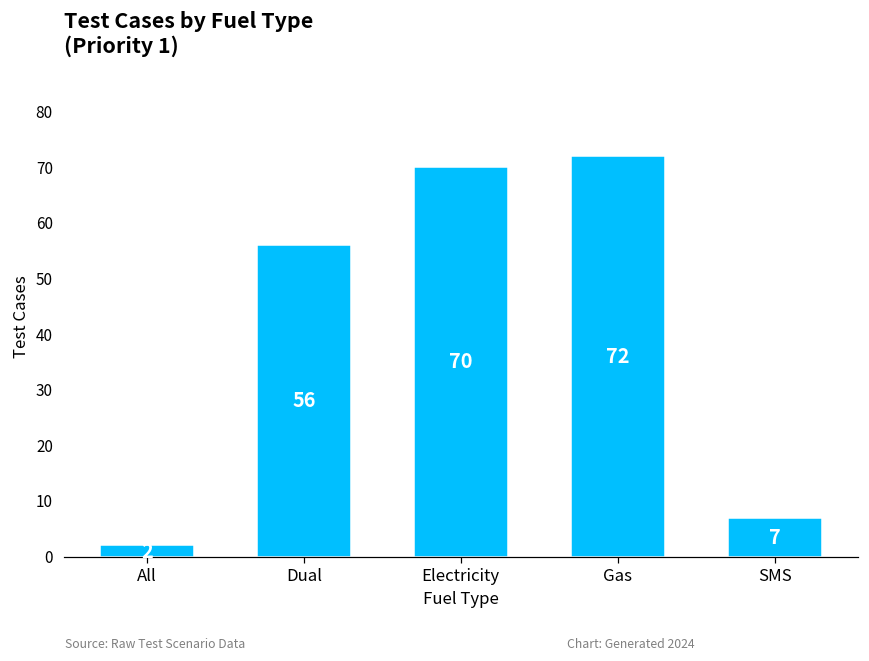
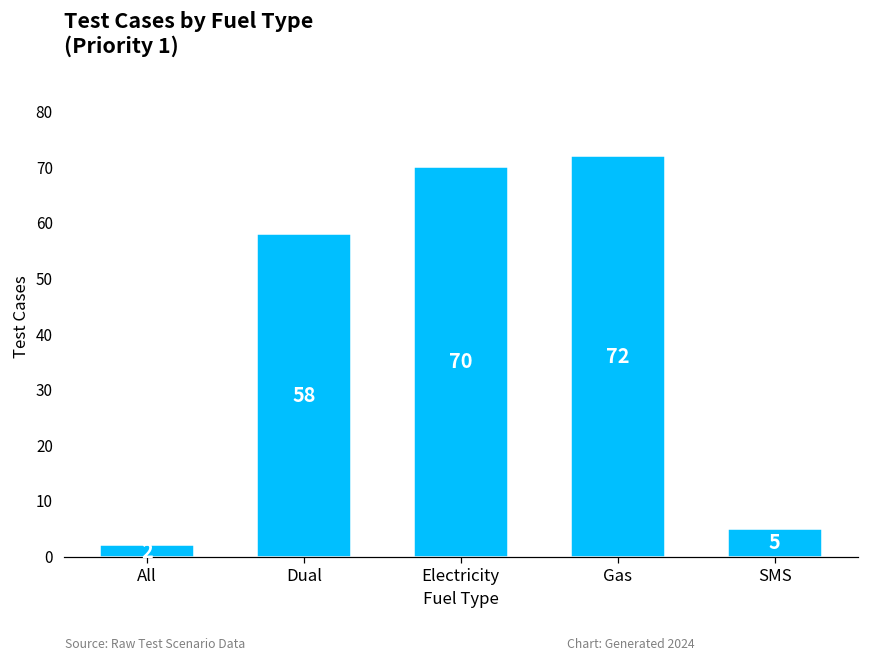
Dual: 56 -> 58
SMS: 7 -> 5
